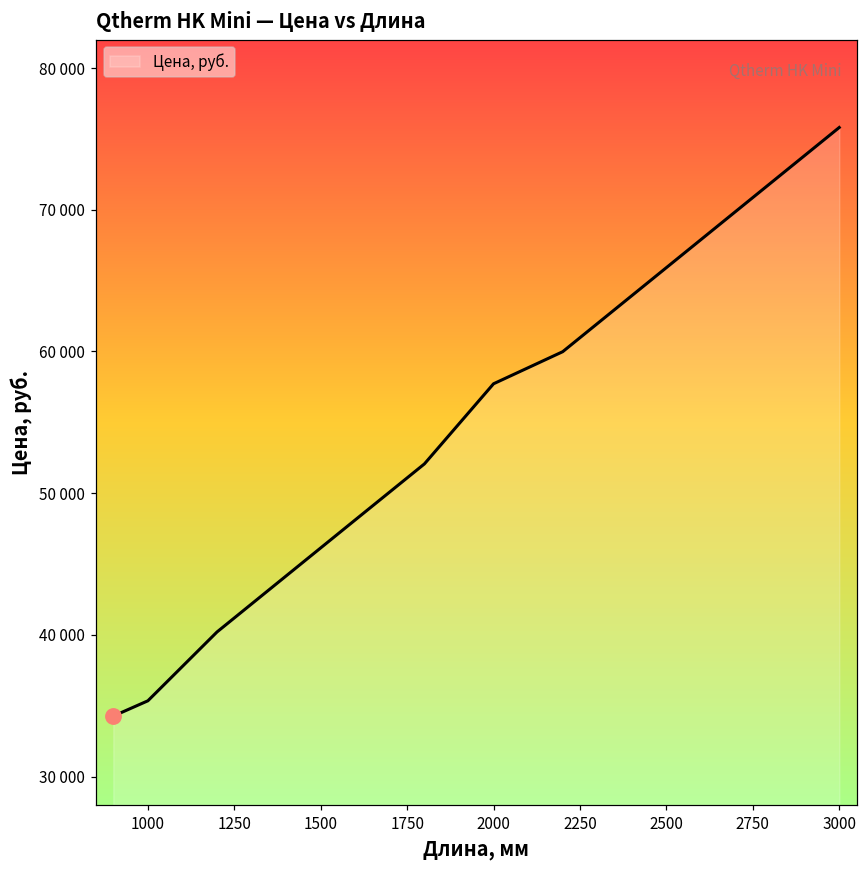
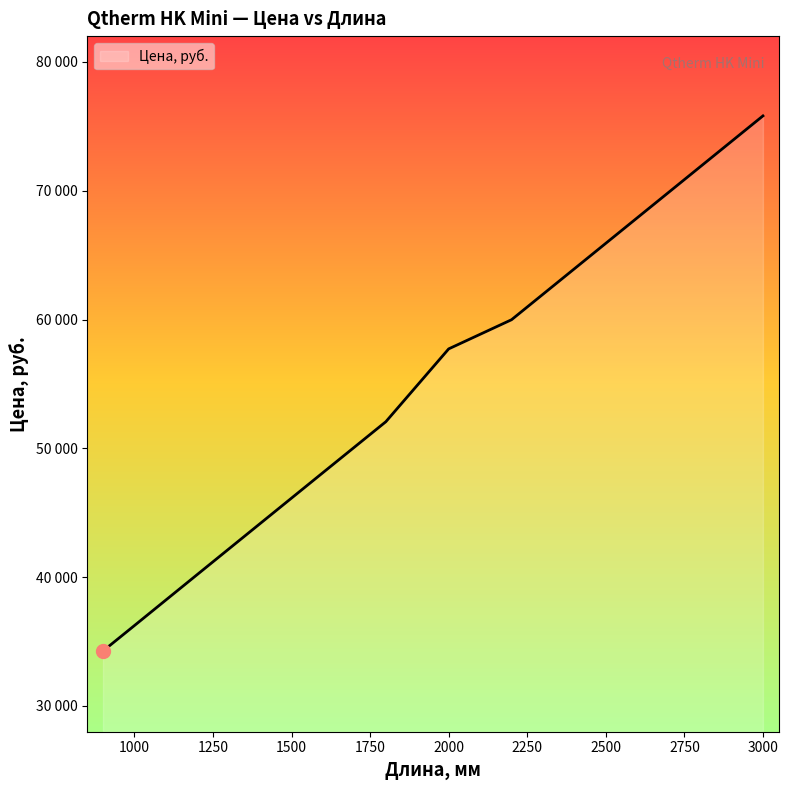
Цена, руб., 1000: 35300 -> 36200
